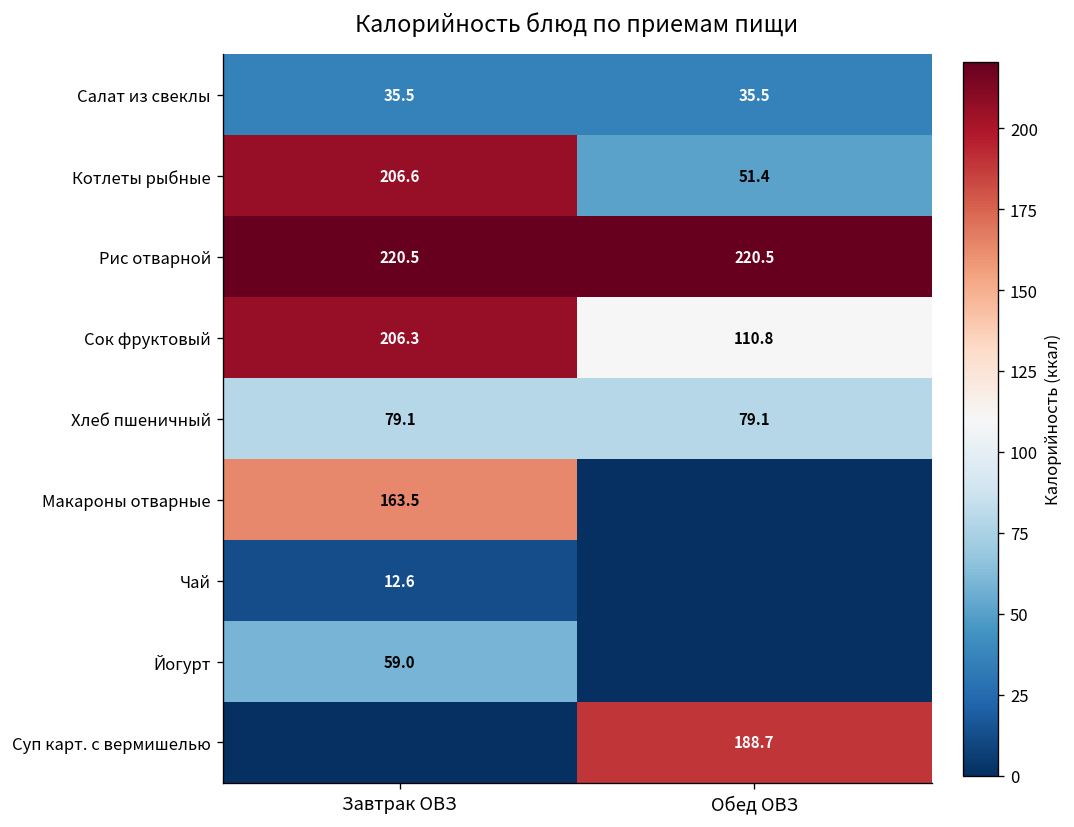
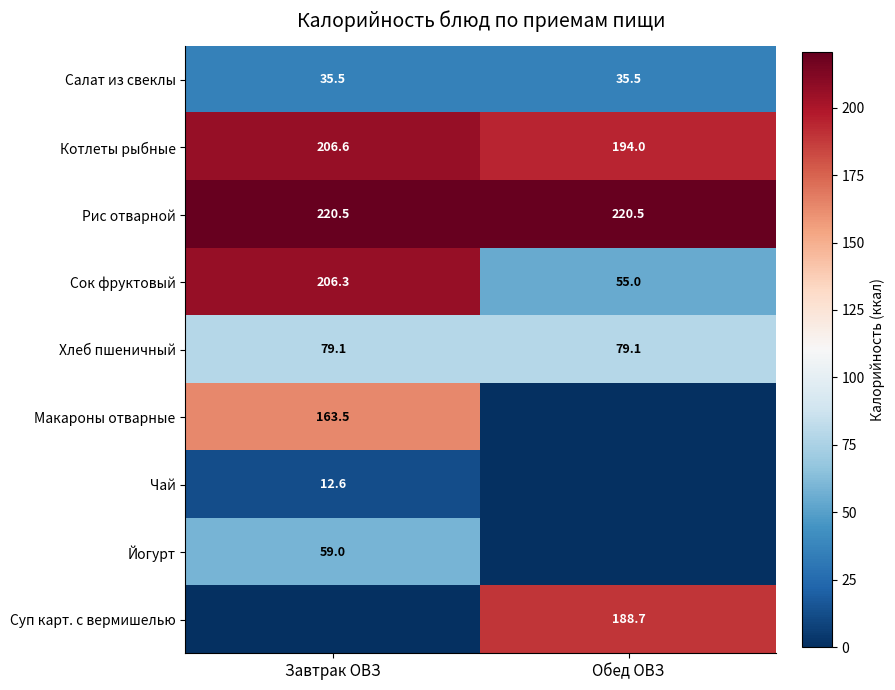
Котлеты рыбные, Обед ОВЗ: 51.4 -> 194.0
Сок фруктовый, Обед ОВЗ: 110.8 -> 55.0
